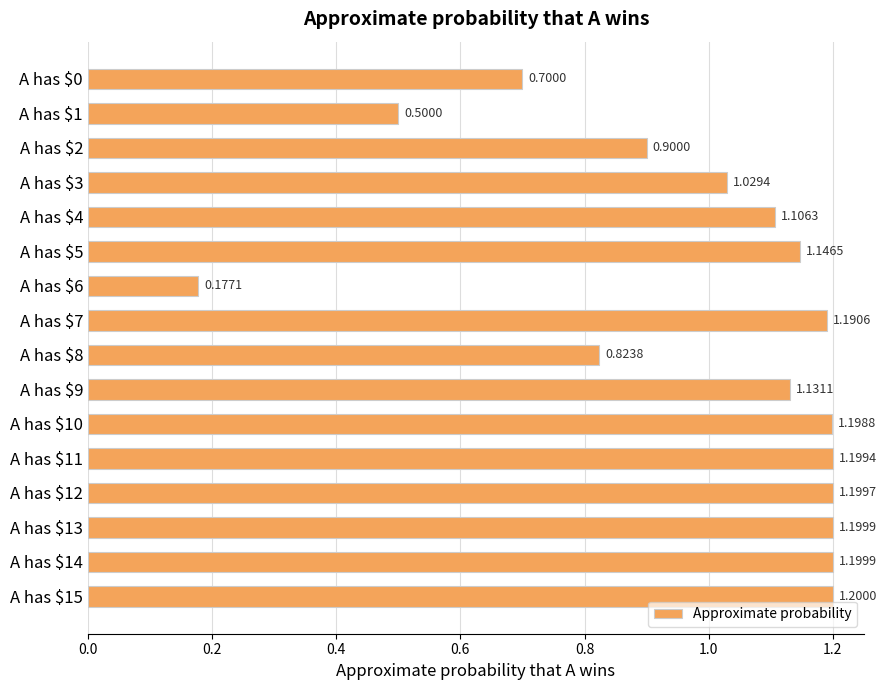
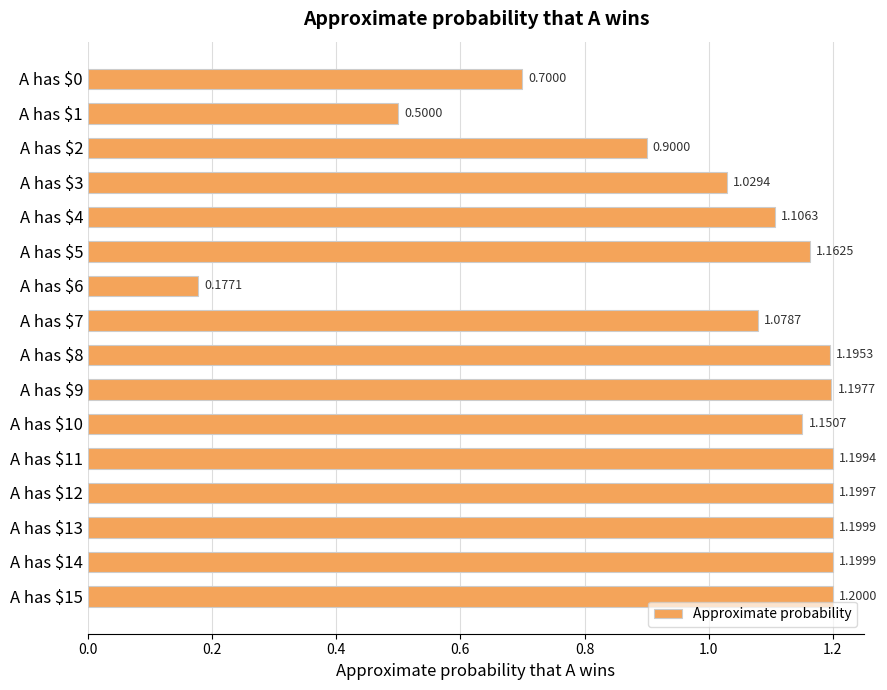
A has $5: 1.1465 -> 1.1625
A has $7: 1.1906 -> 1.0787
A has $8: 0.8238 -> 1.1953
A has $9: 1.1311 -> 1.1977
A has $10: 1.1988 -> 1.1507
